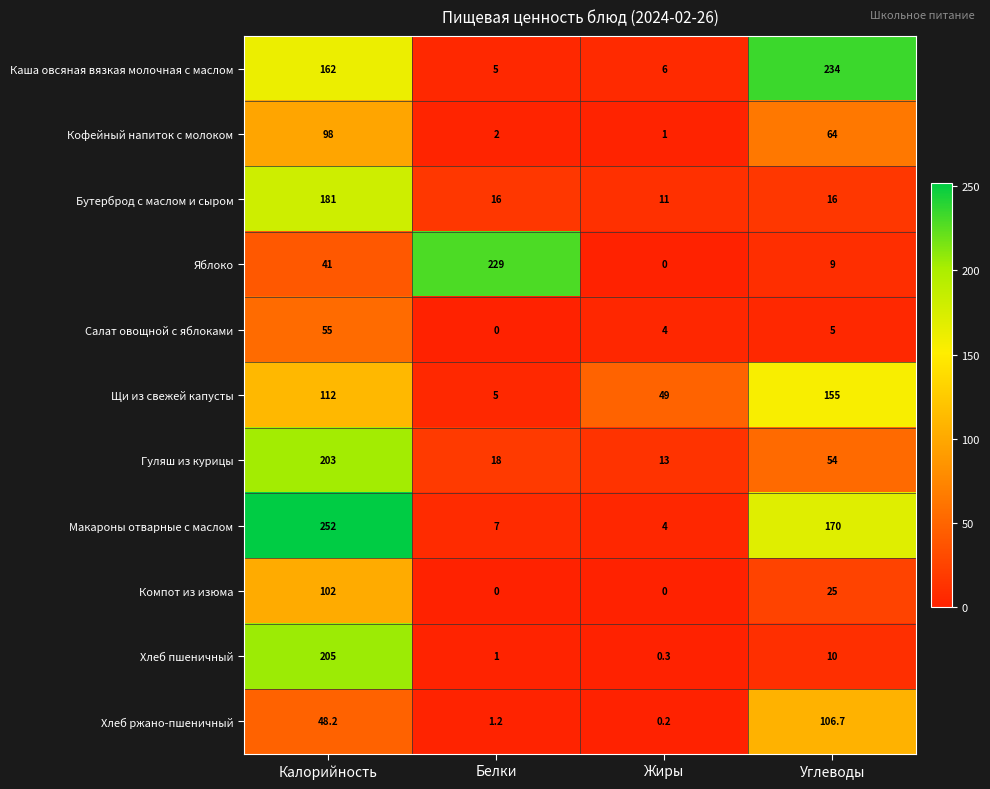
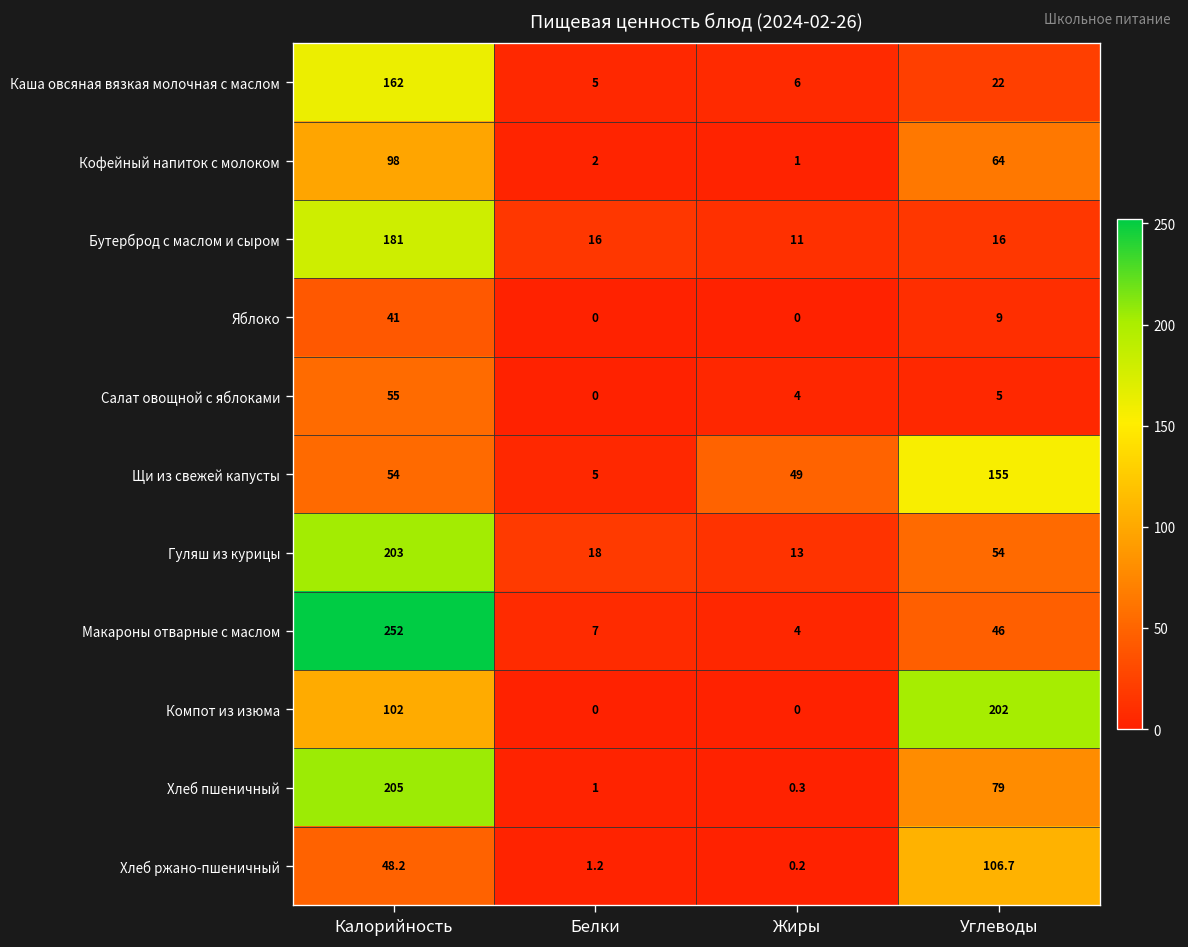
Каша овсяная вязкая молочная с маслом, Углеводы: 234 -> 22
Яблоко, Белки: 229 -> 0
Щи из свежей капусты, Калорийность: 112 -> 54
Макароны отварные с маслом, Углеводы: 170 -> 46
Компот из изюма, Углеводы: 25 -> 202
Хлеб пшеничный, Углеводы: 10 -> 79
